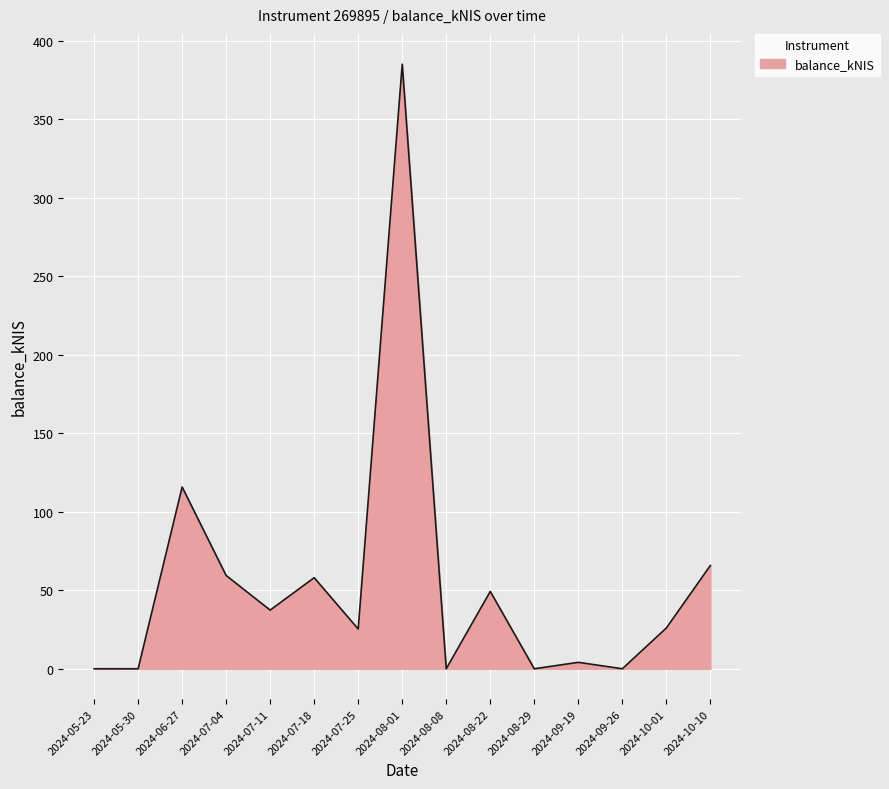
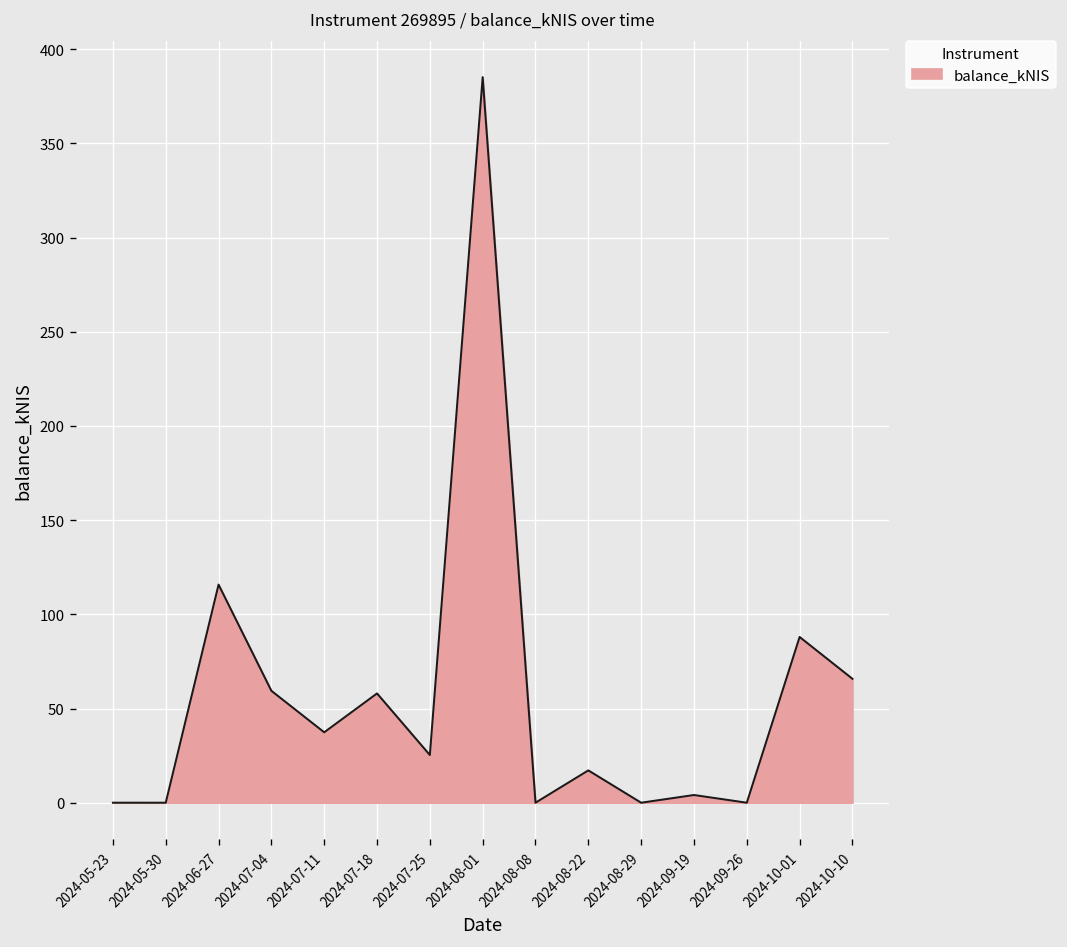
2024-08-22: 49 -> 17
2024-10-01: 26 -> 88
